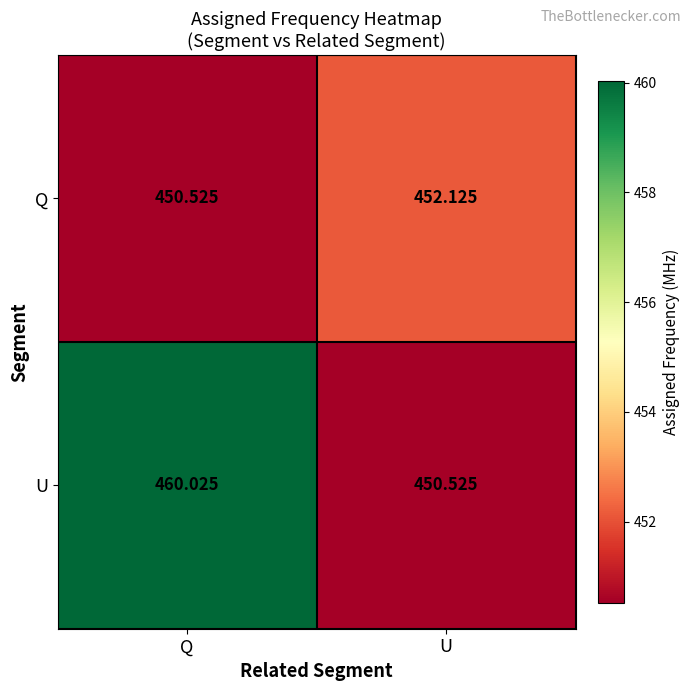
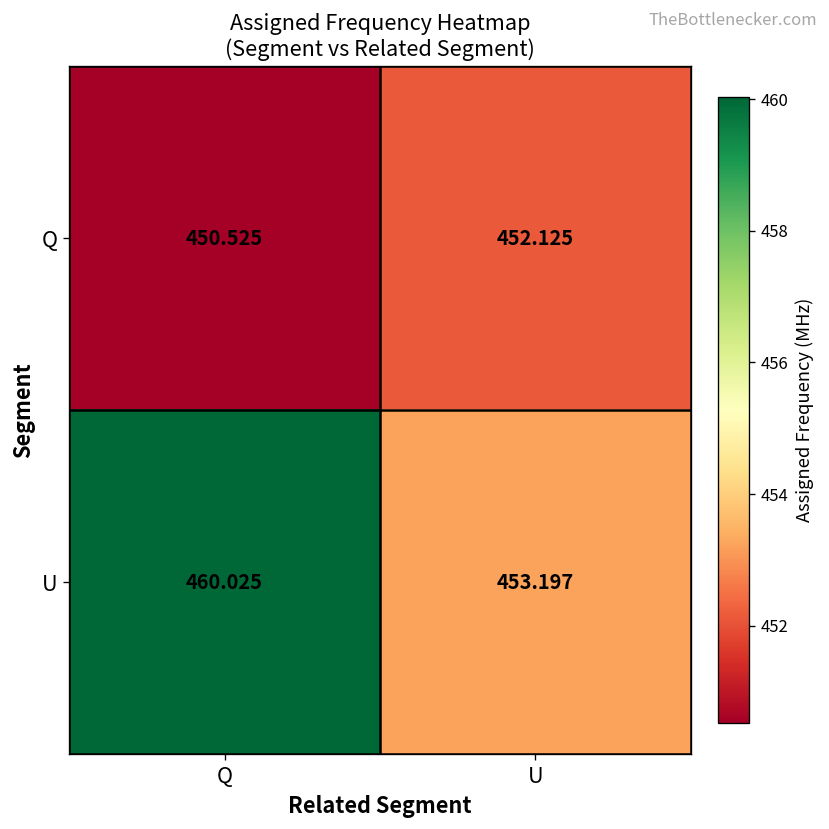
U, U: 450.525 -> 453.197
